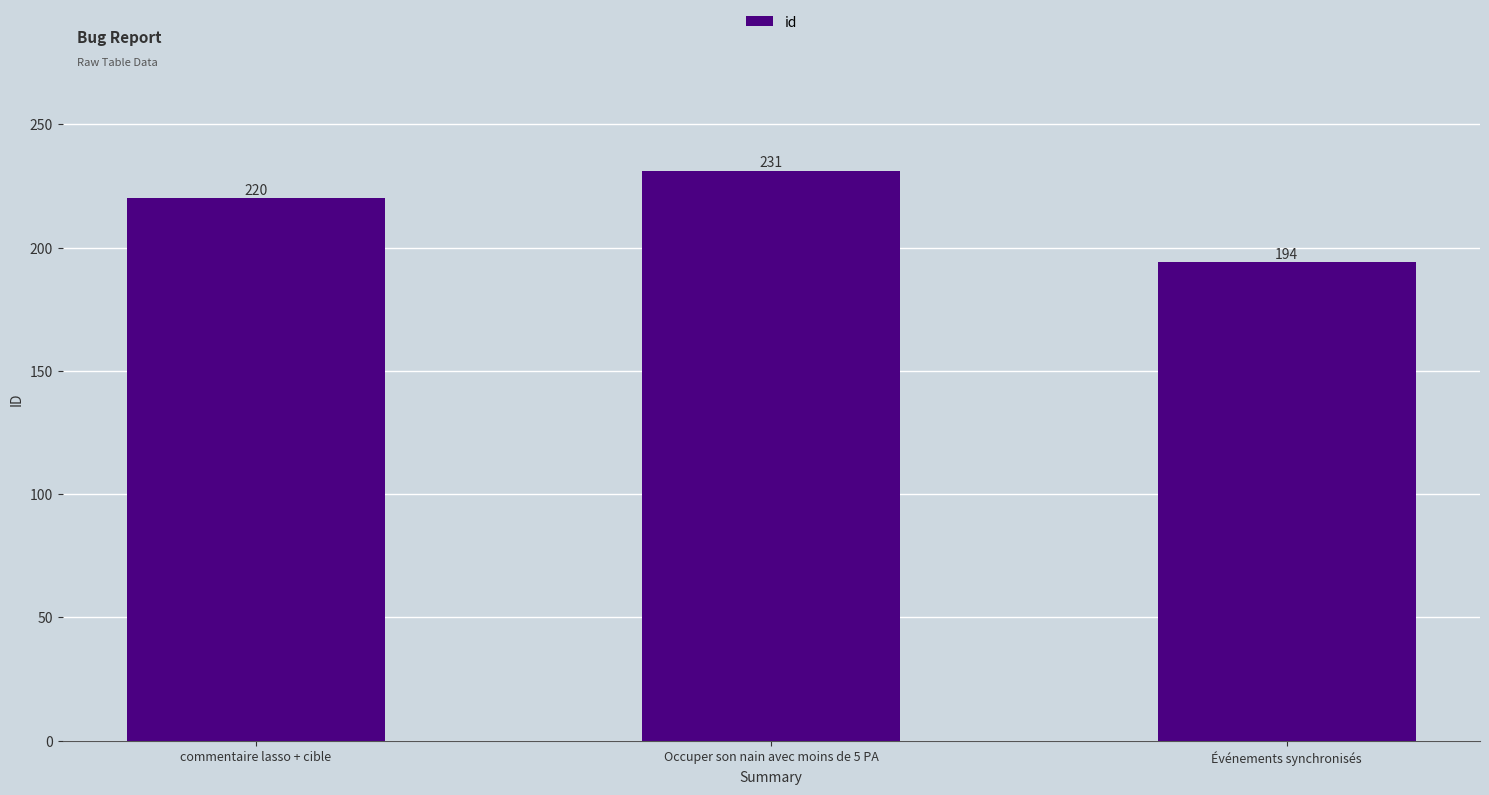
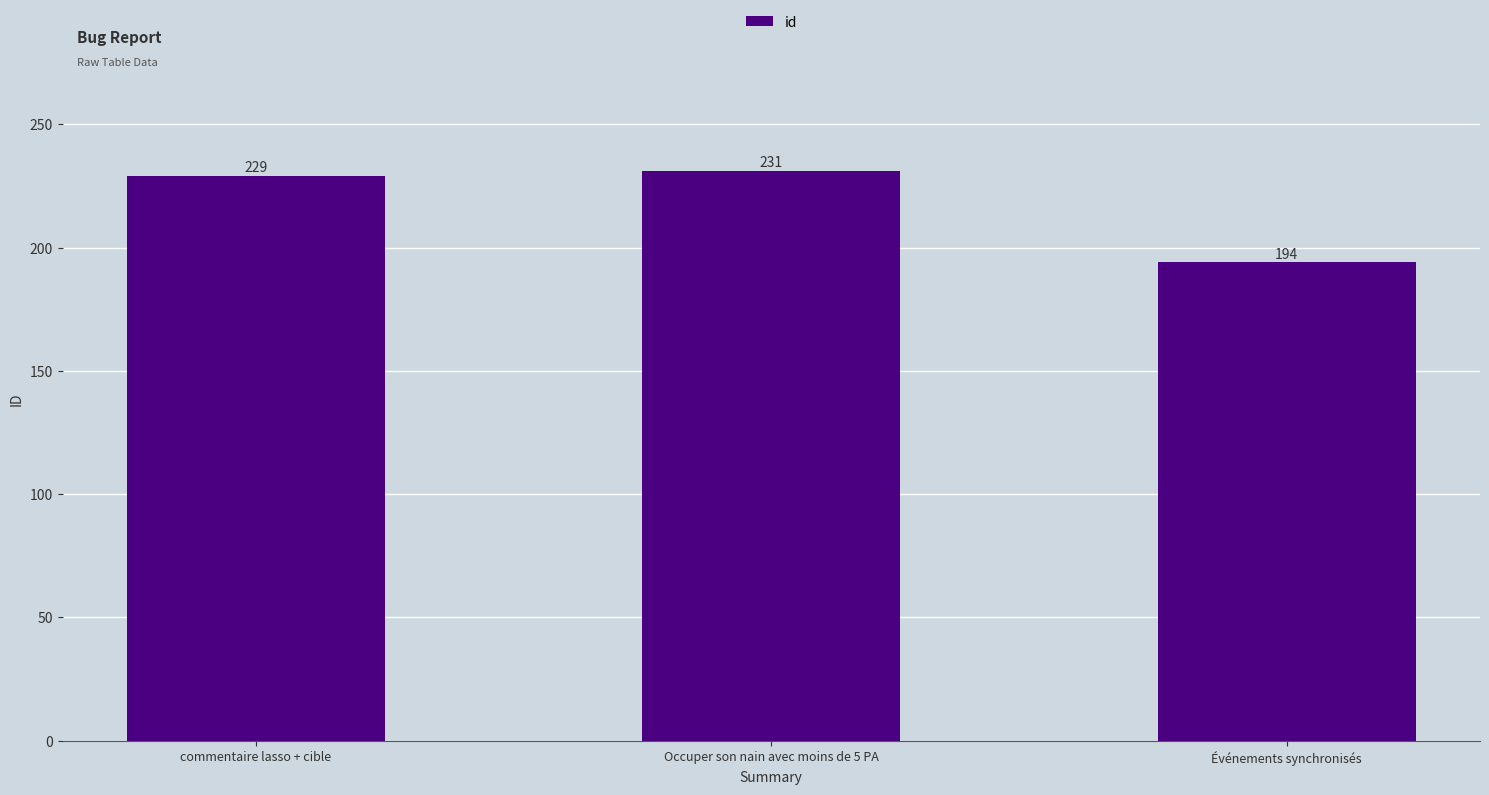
commentaire lasso + cible: 220 -> 229
